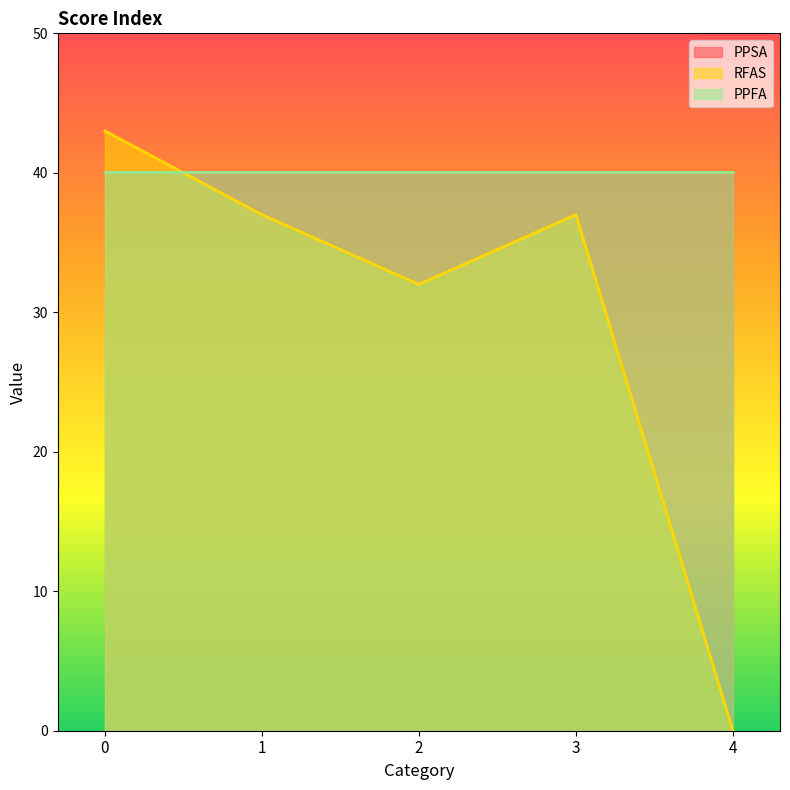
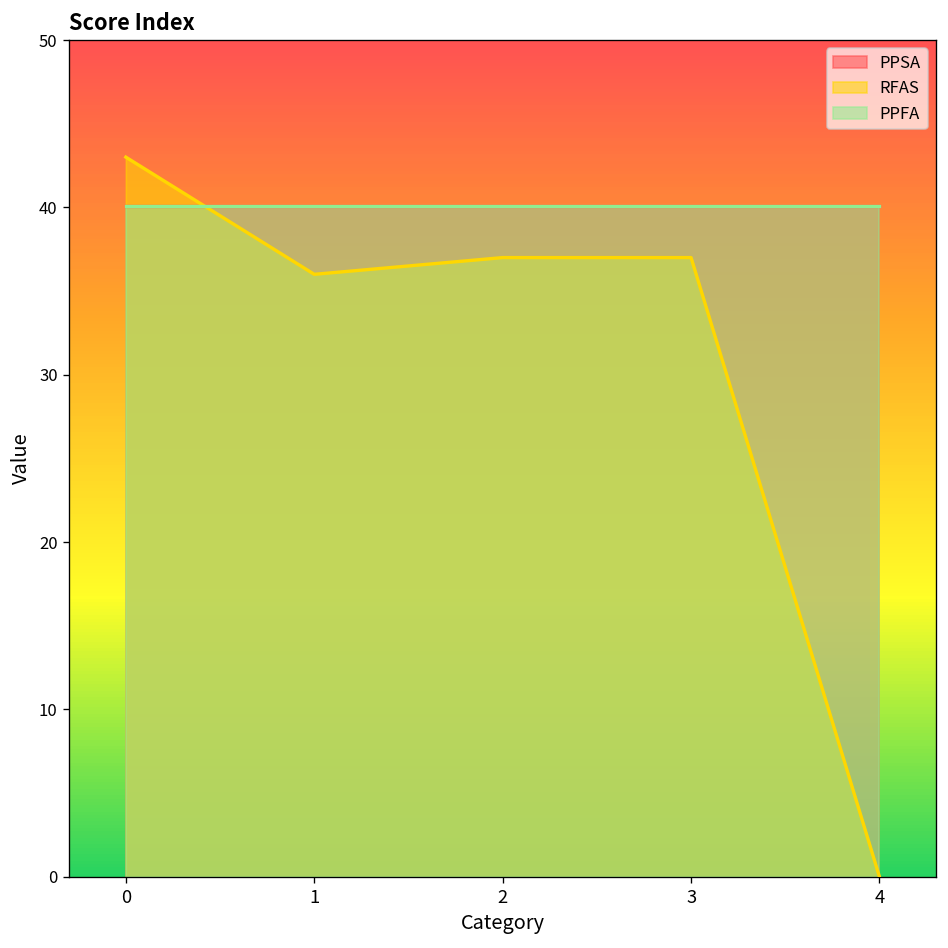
RFAS, 1: 37 -> 36
RFAS, 2: 32 -> 37
